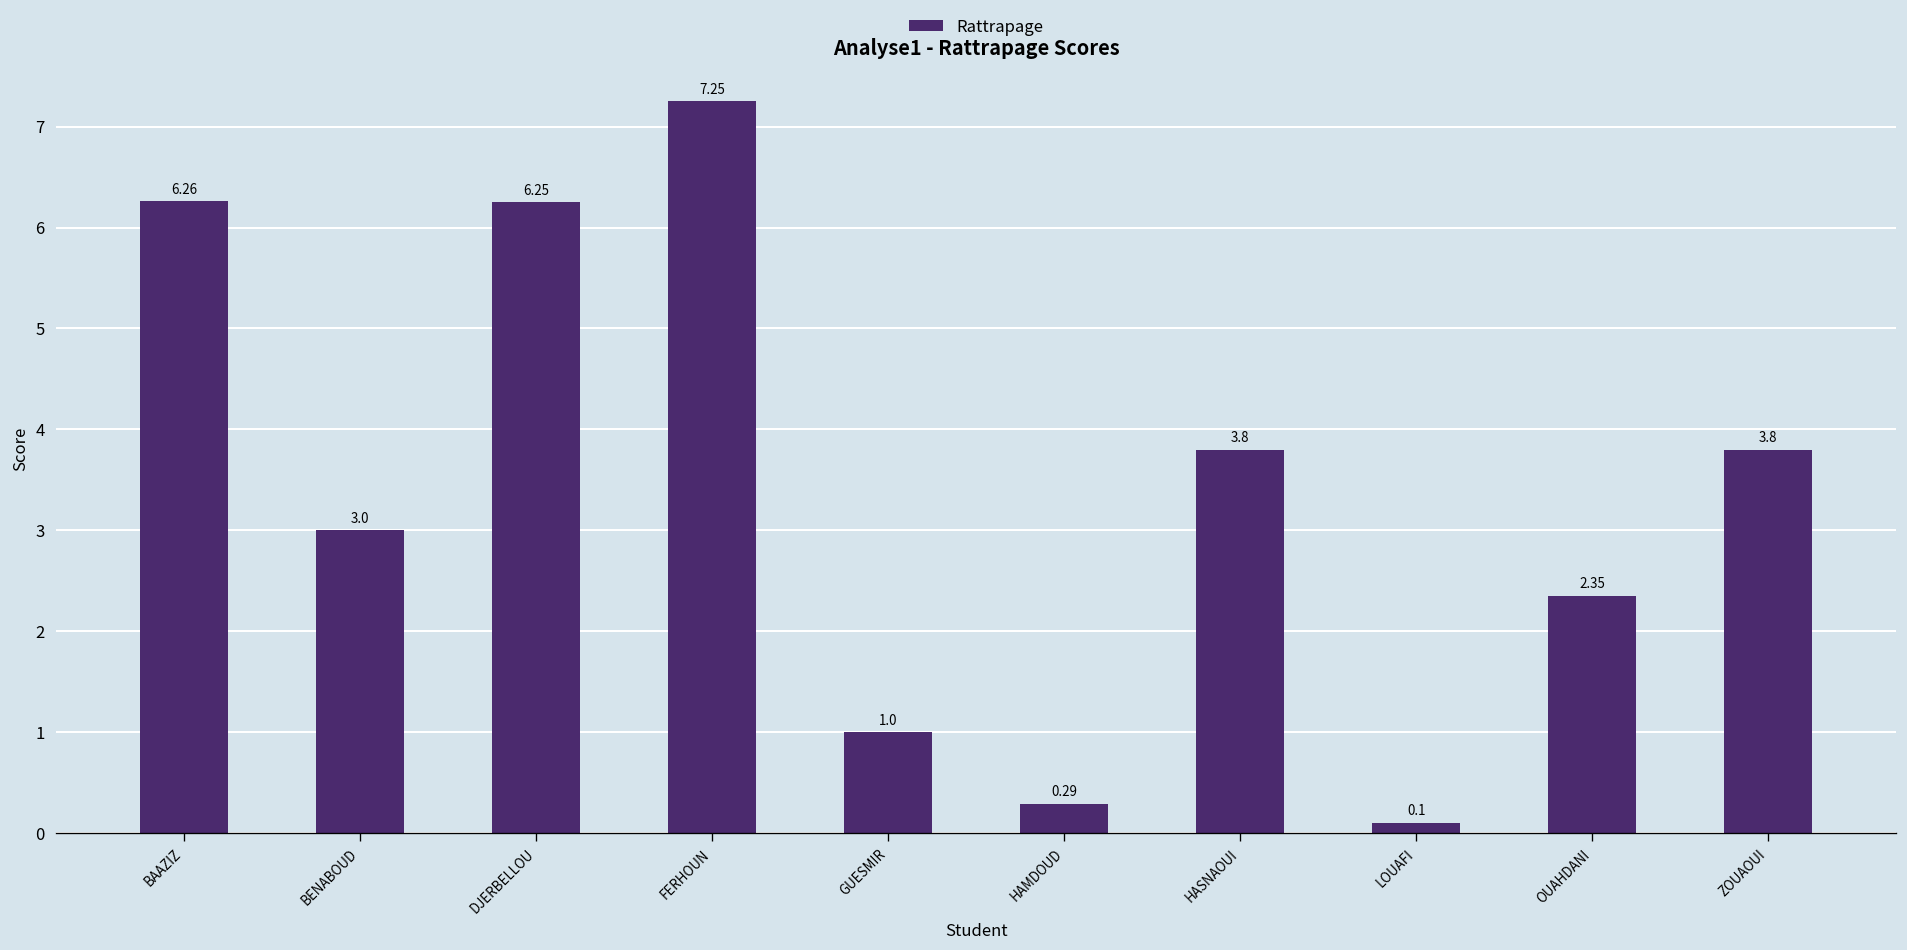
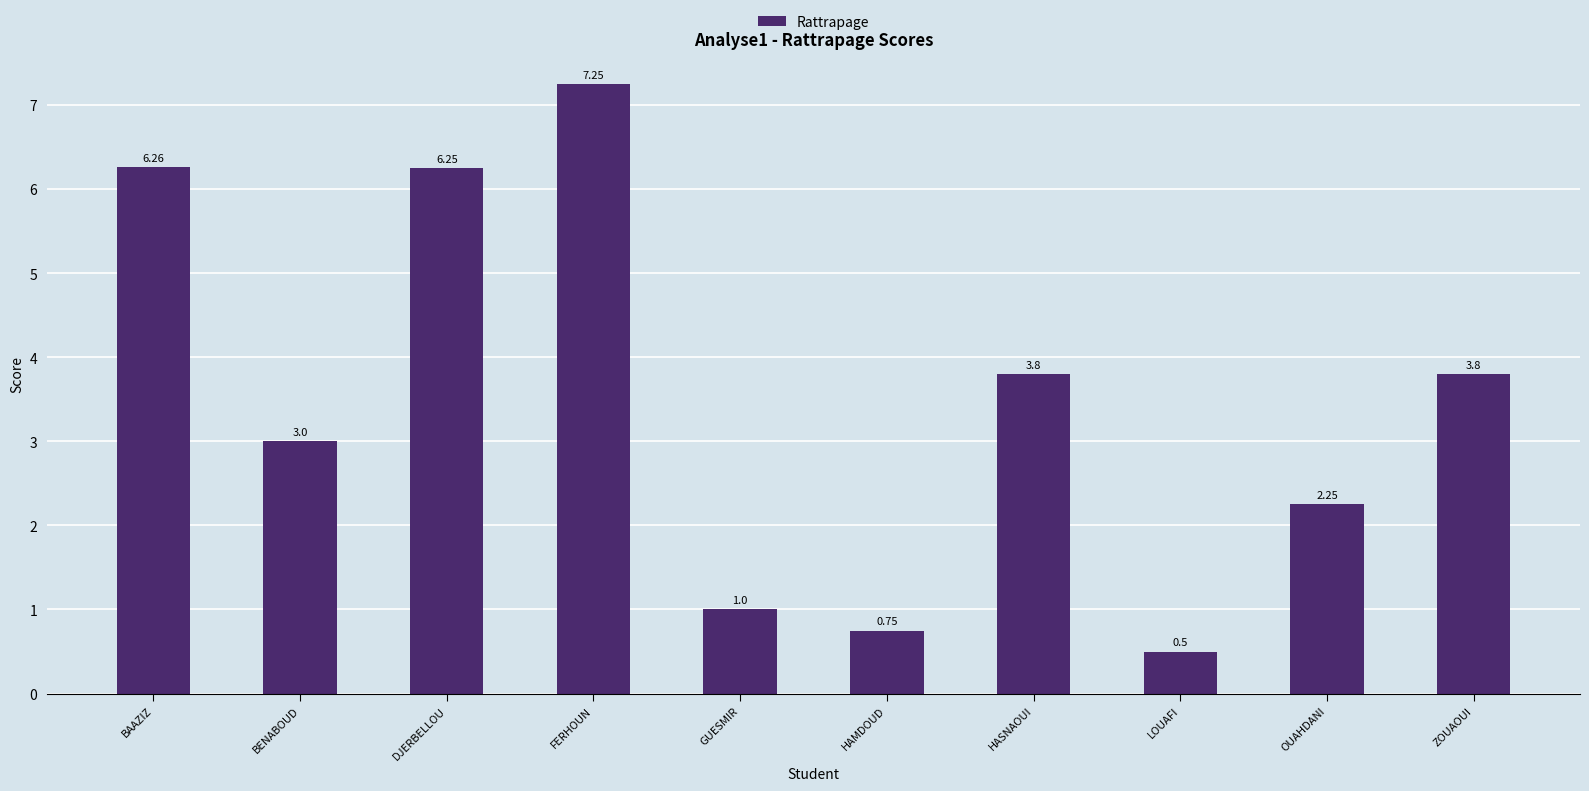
HAMDOUD: 0.29 -> 0.75
LOUAFI: 0.1 -> 0.5
OUAHDANI: 2.35 -> 2.25
